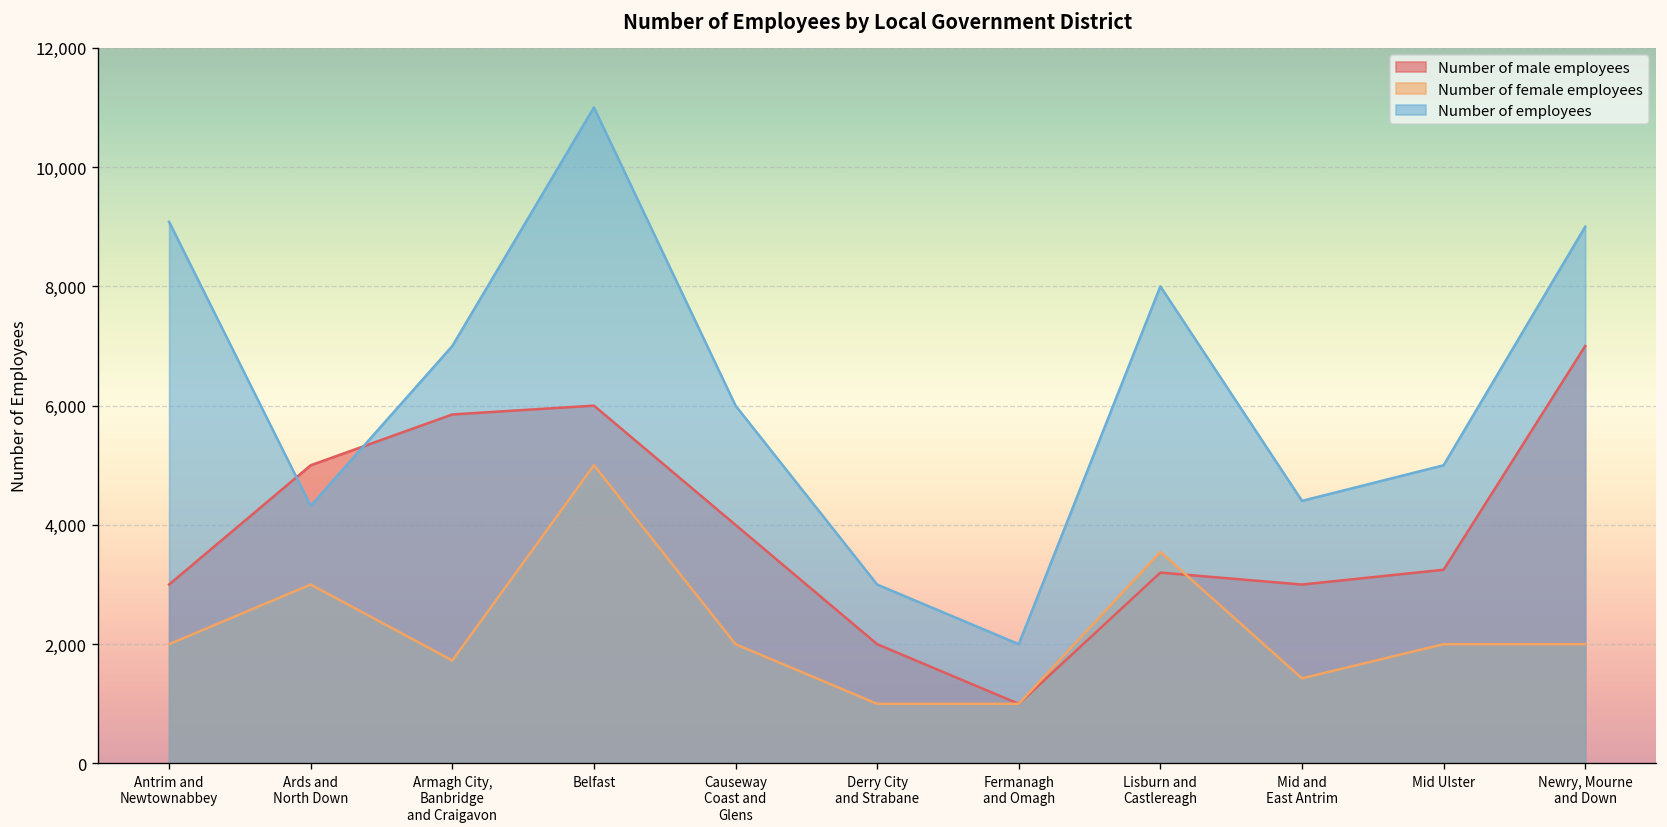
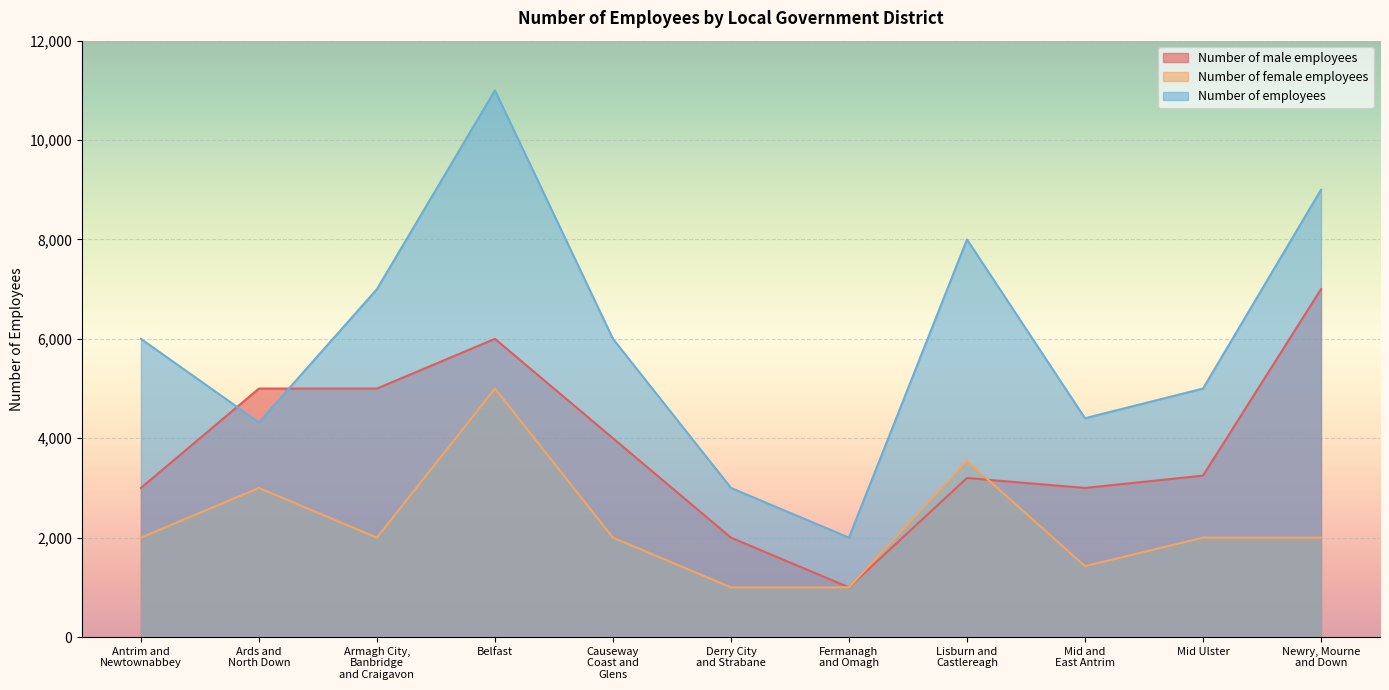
Number of employees, Antrim and Newtownabbey: 9,100 -> 6,000
Number of male employees, Armagh City, Banbridge and Craigavon: 5,900 -> 5,000
Number of female employees, Armagh City, Banbridge and Craigavon: 1,700 -> 2,000
